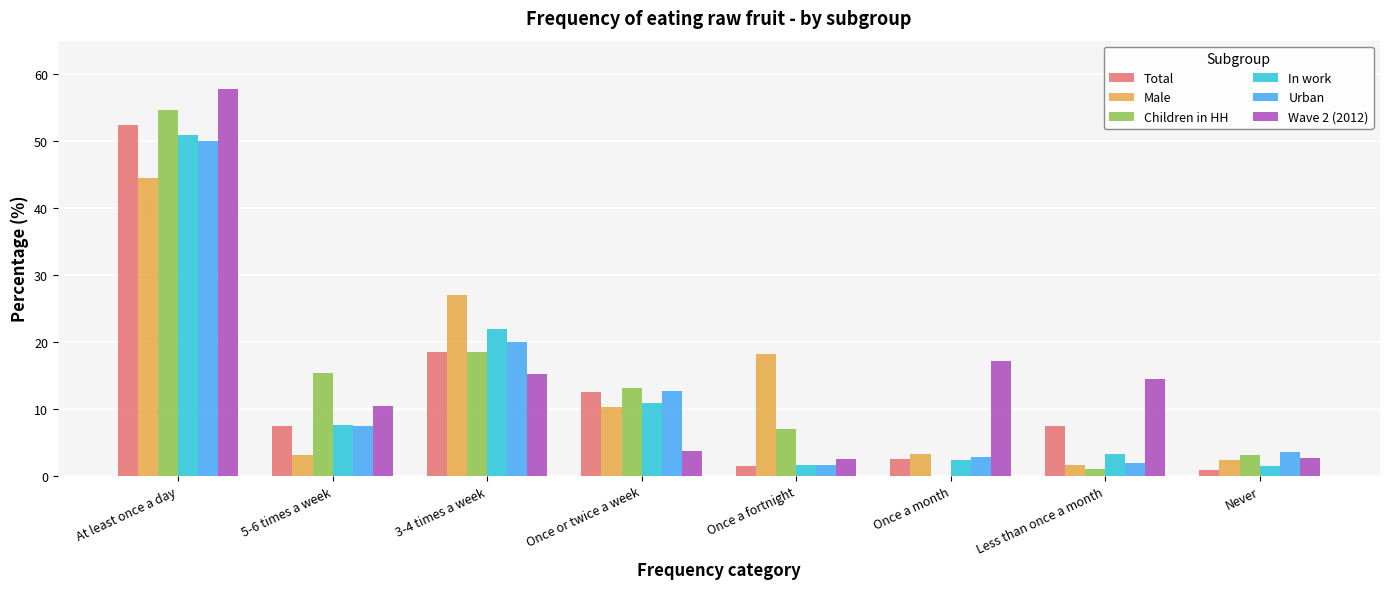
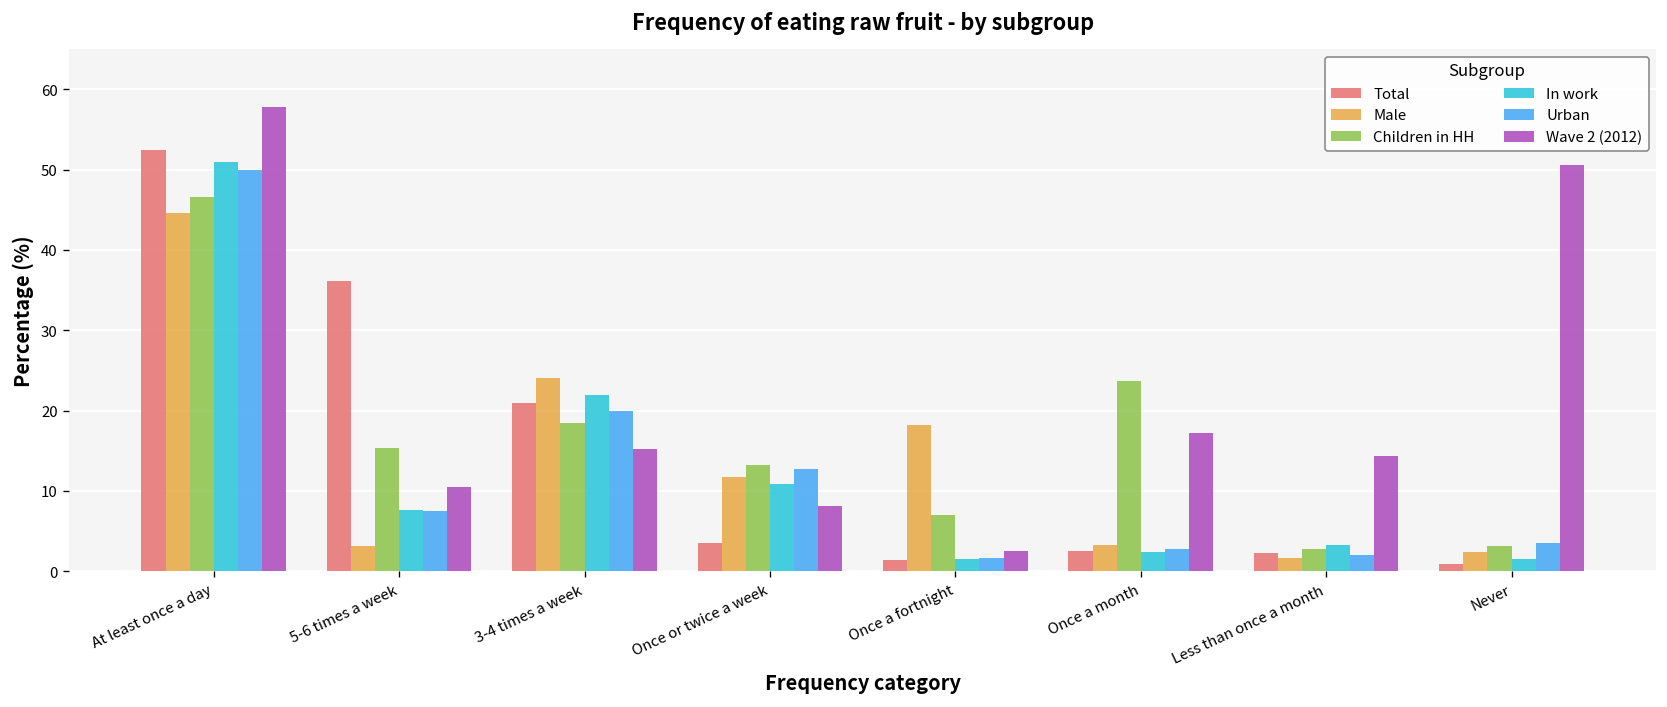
Children in HH, At least once a day: 55 -> 47
Total, 5-6 times a week: 7 -> 36
Total, 3-4 times a week: 19 -> 21
Male, 3-4 times a week: 27 -> 24
Total, Once or twice a week: 12 -> 3
Male, Once or twice a week: 10 -> 12
Wave 2 (2012), Once or twice a week: 4 -> 8
Children in HH, Once a month: 0 -> 24
Total, Less than once a month: 7 -> 2
Children in HH, Less than once a month: 1 -> 3
Wave 2 (2012), Never: 3 -> 51
